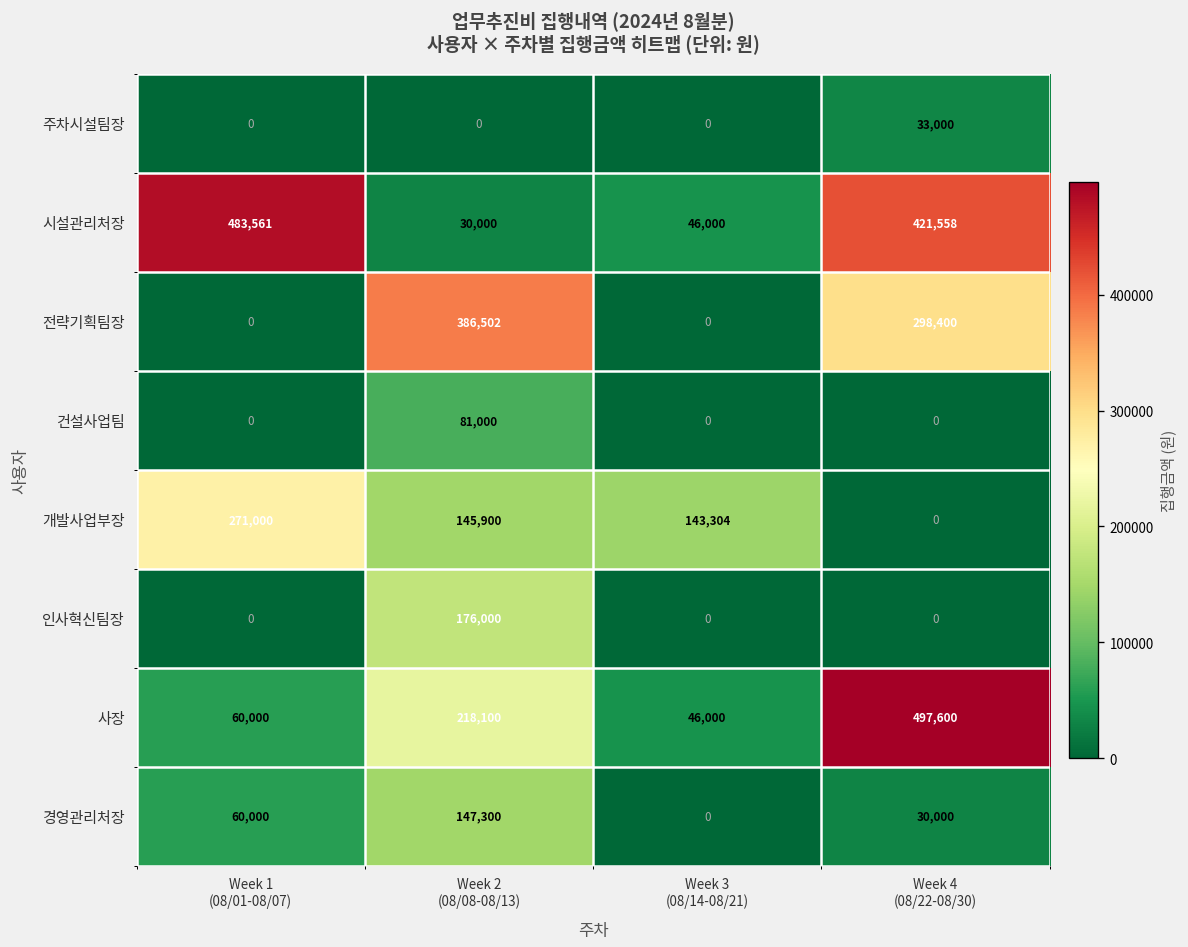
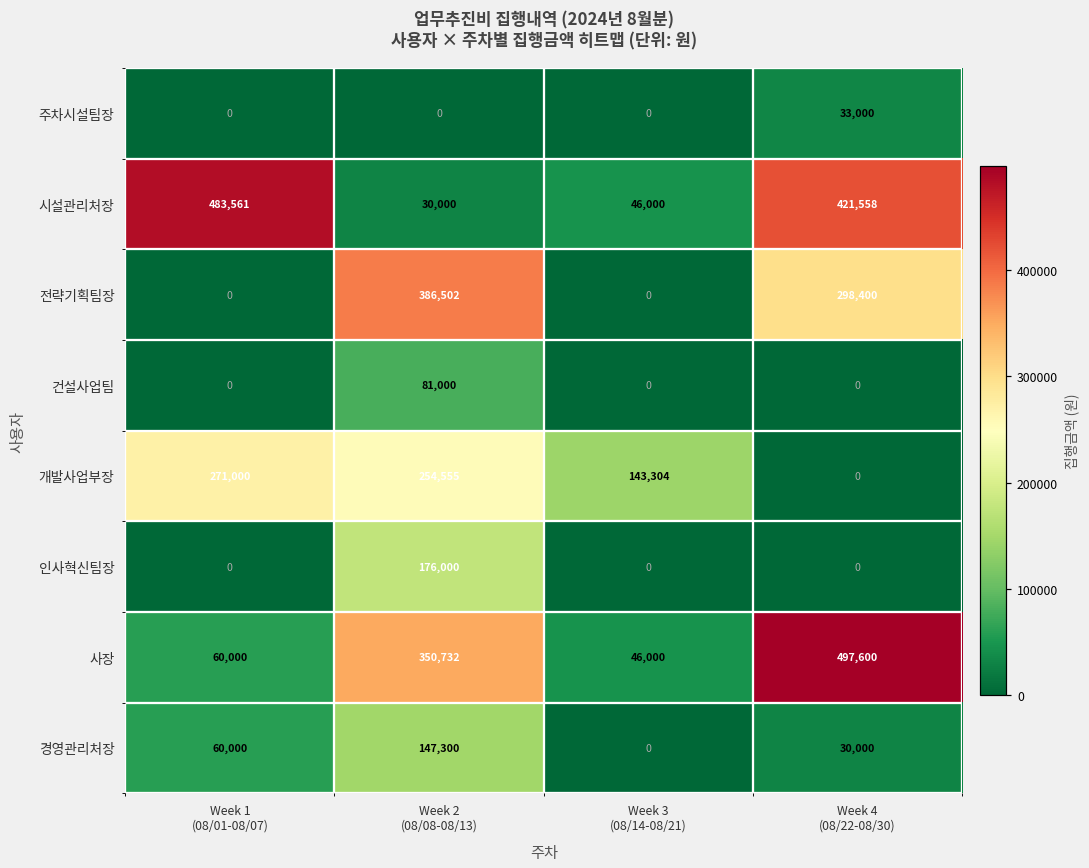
개발사업부장, Week 2 (08/08-08/13): 145,900 -> 254,555
사장, Week 2 (08/08-08/13): 218,100 -> 350,732
